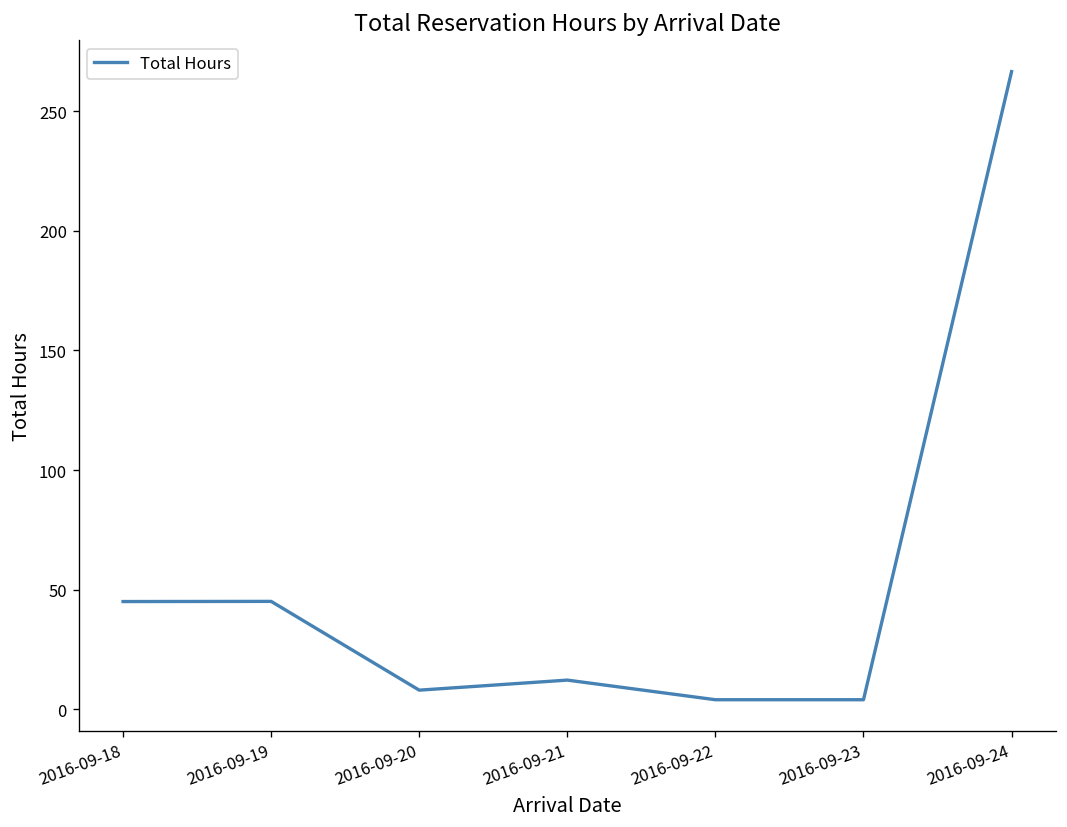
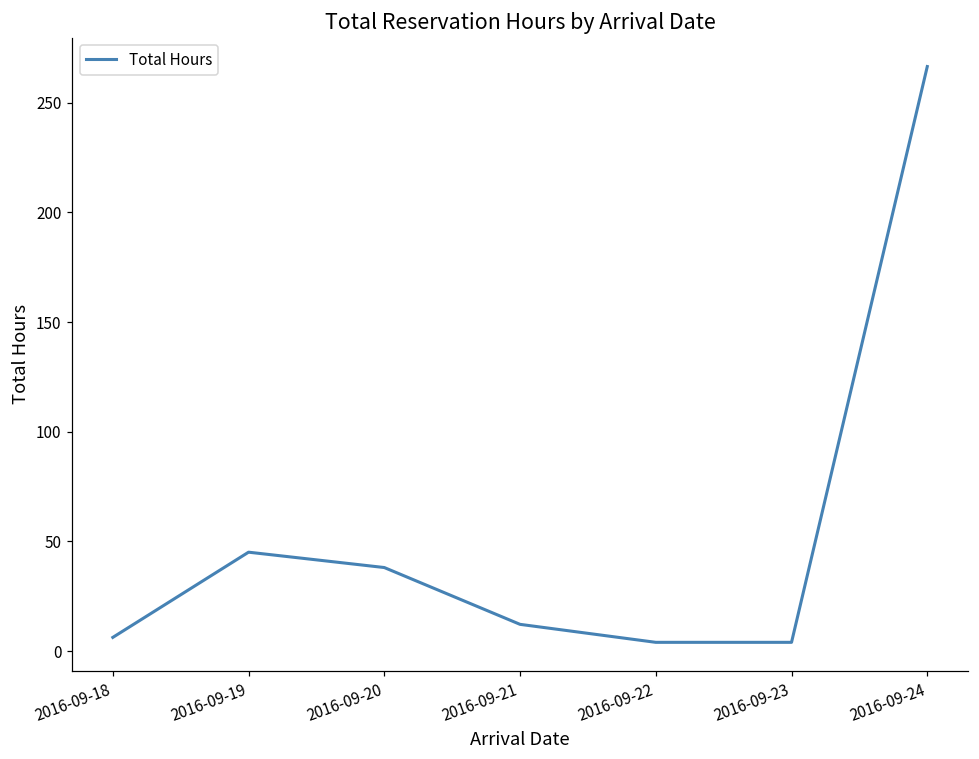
2016-09-18: 45 -> 6
2016-09-20: 8 -> 38
